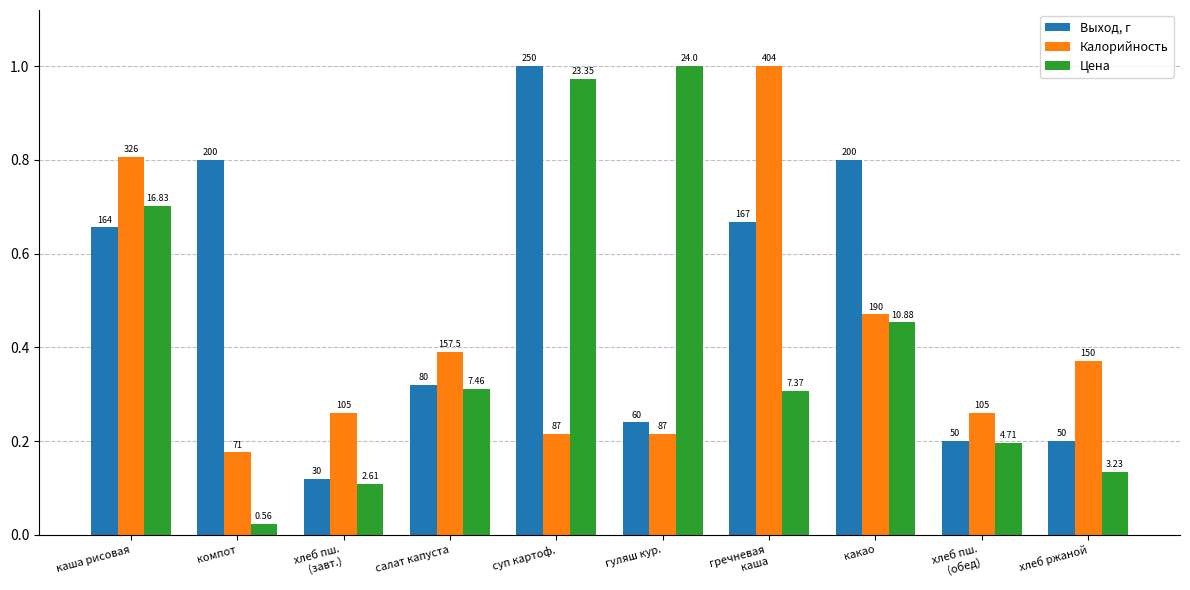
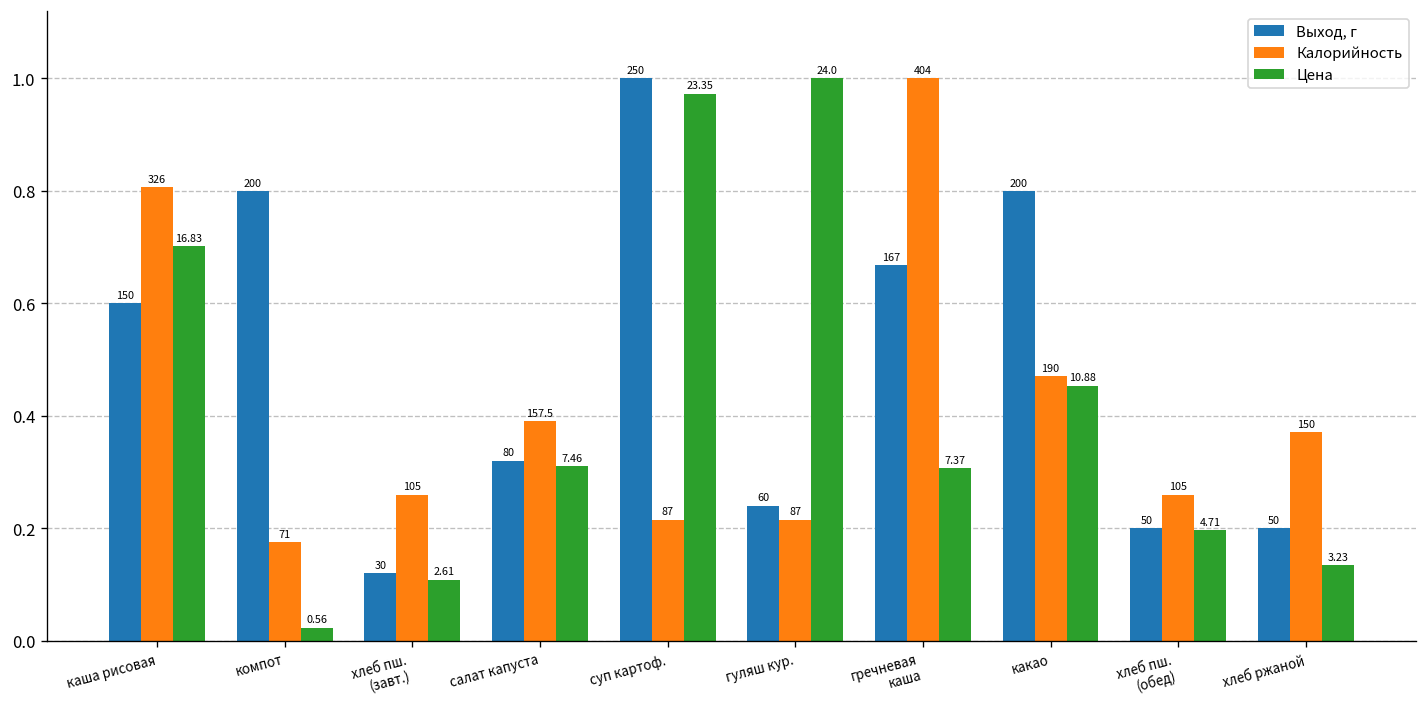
Выход, г, каша рисовая: 164 -> 150
